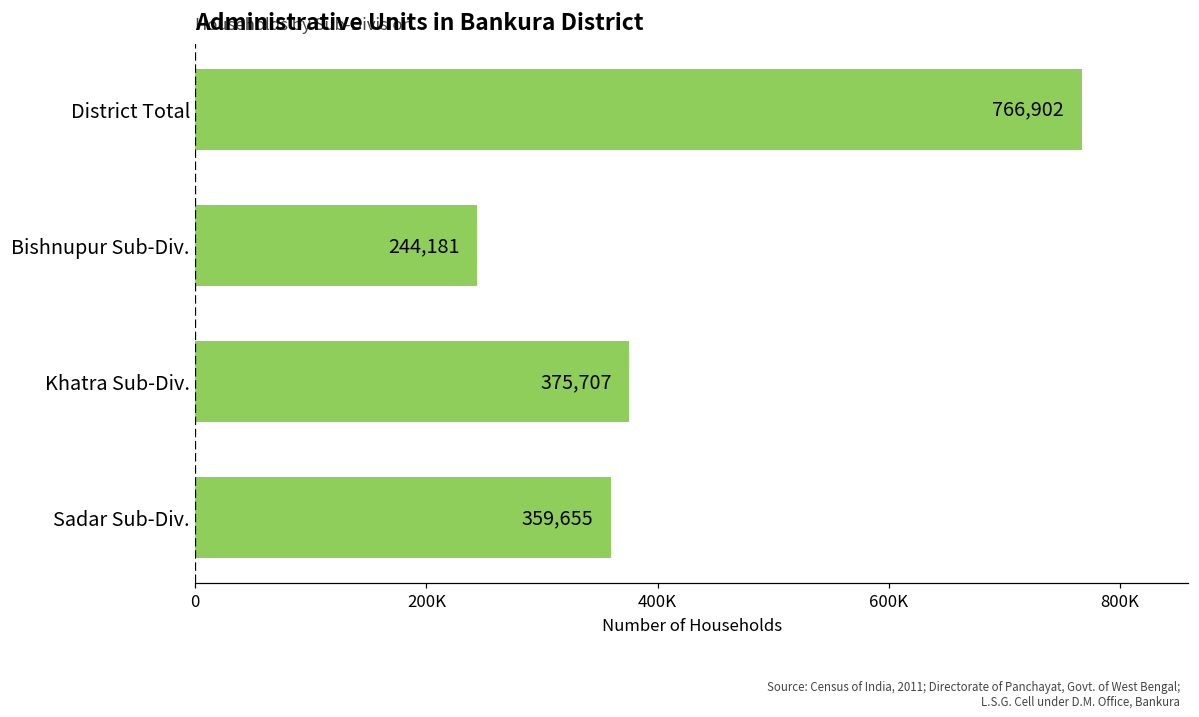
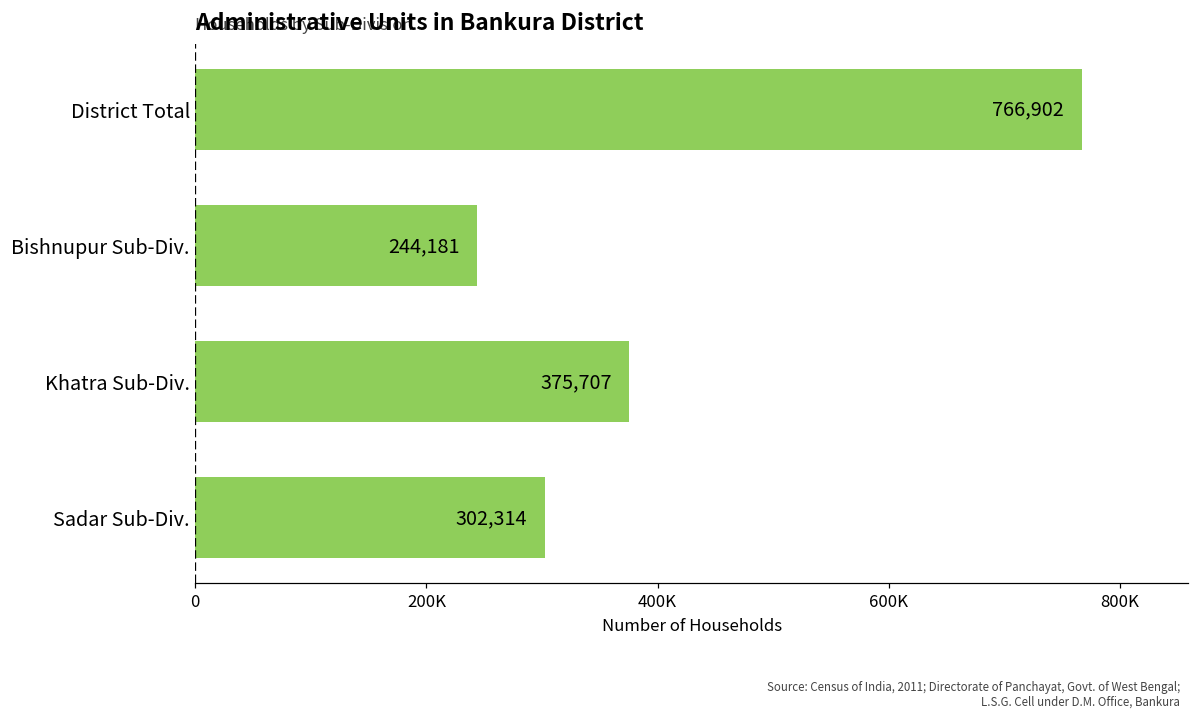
Sadar Sub-Div.: 359,655 -> 302,314
